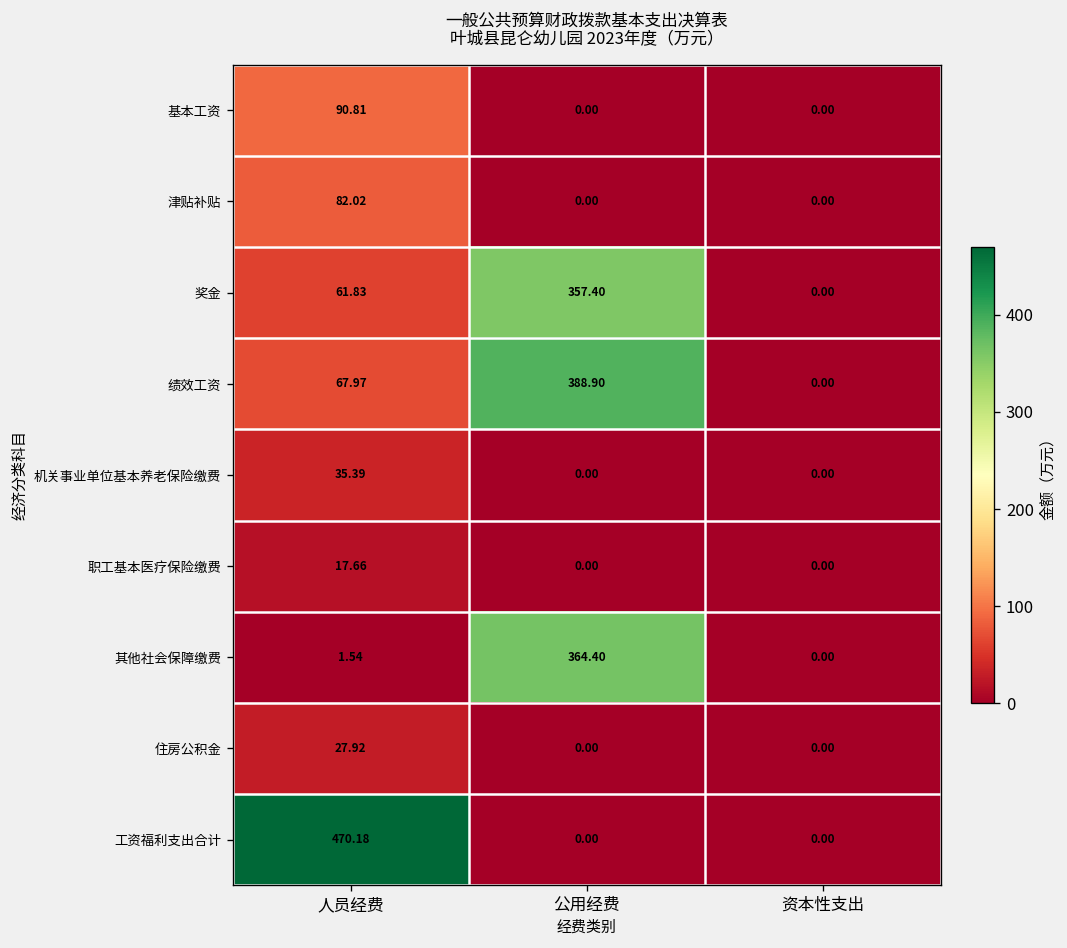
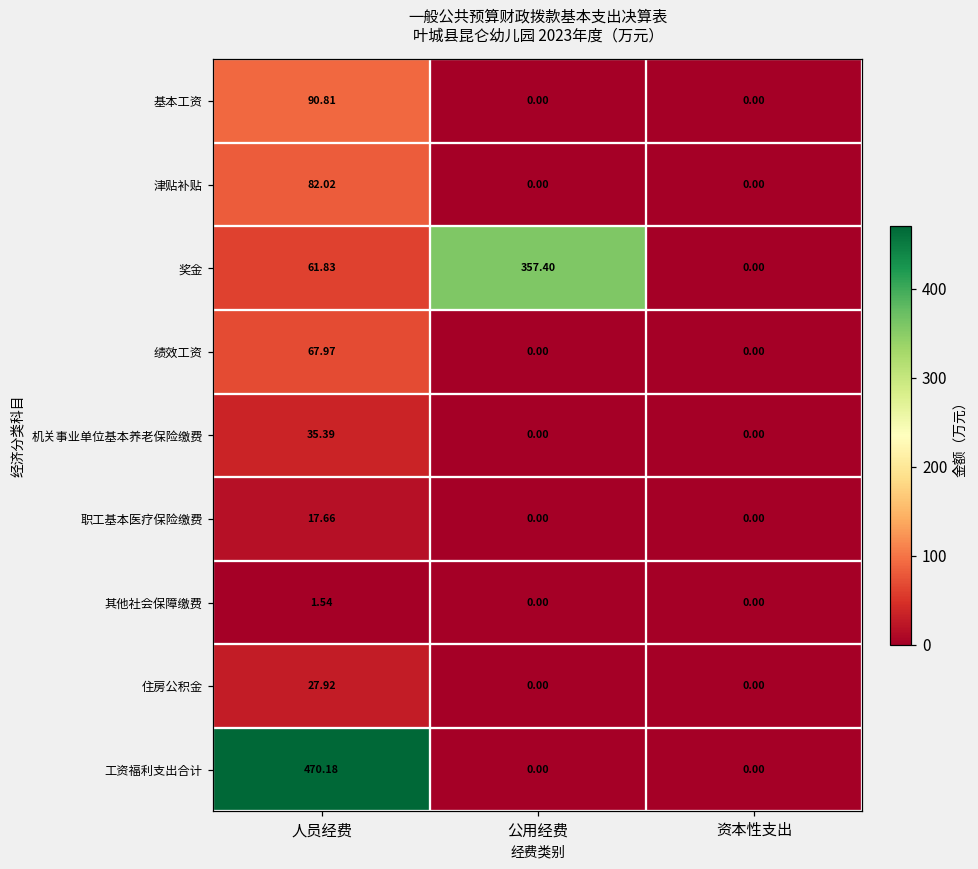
绩效工资, 公用经费: 388.90 -> 0.00
其他社会保障缴费, 公用经费: 364.40 -> 0.00
